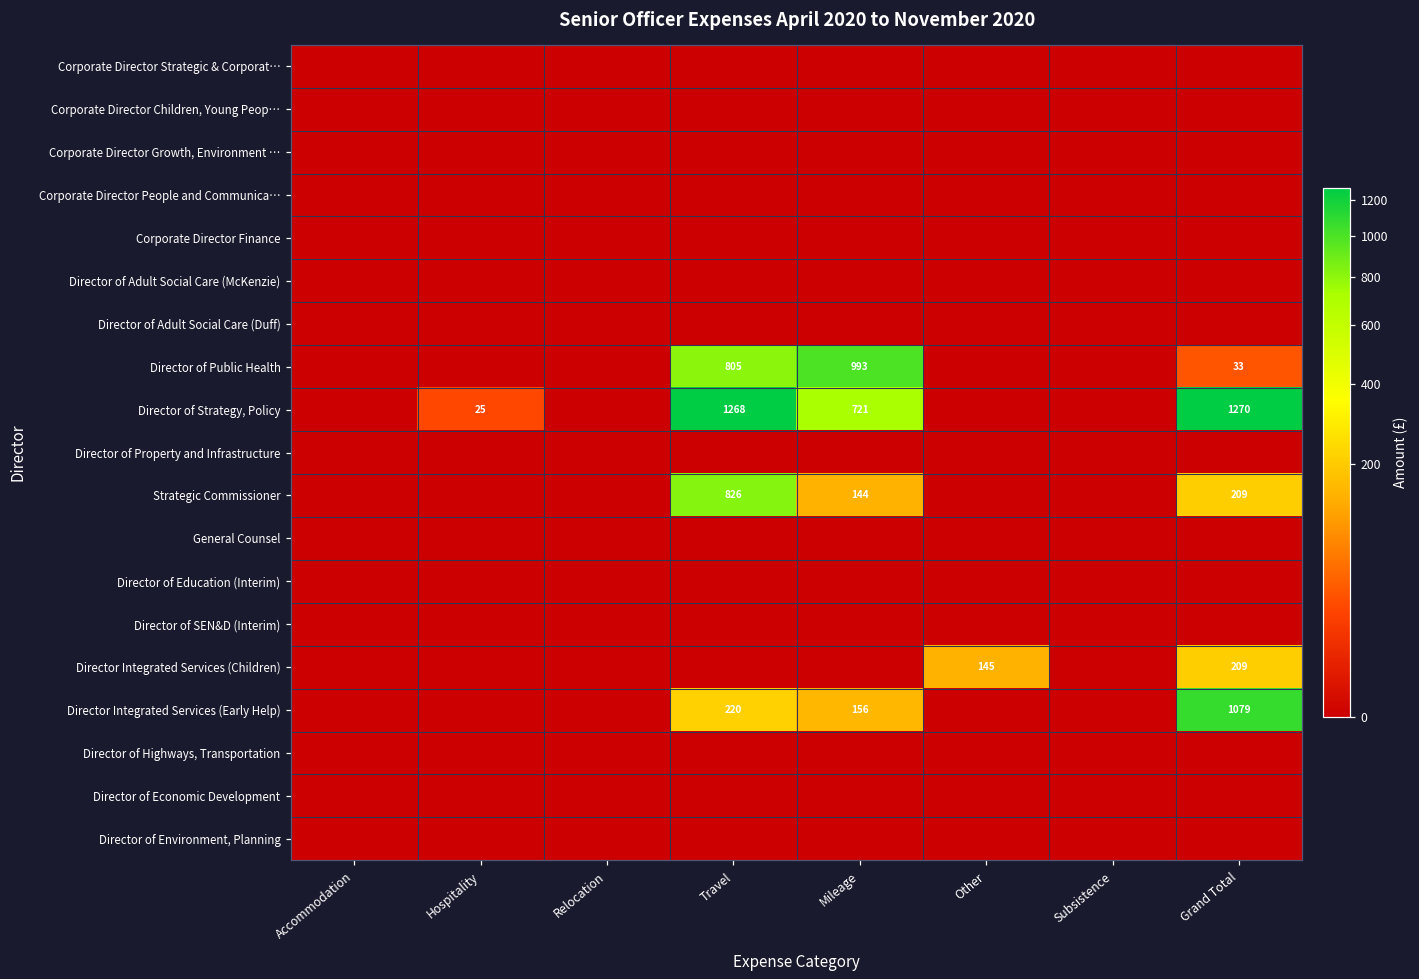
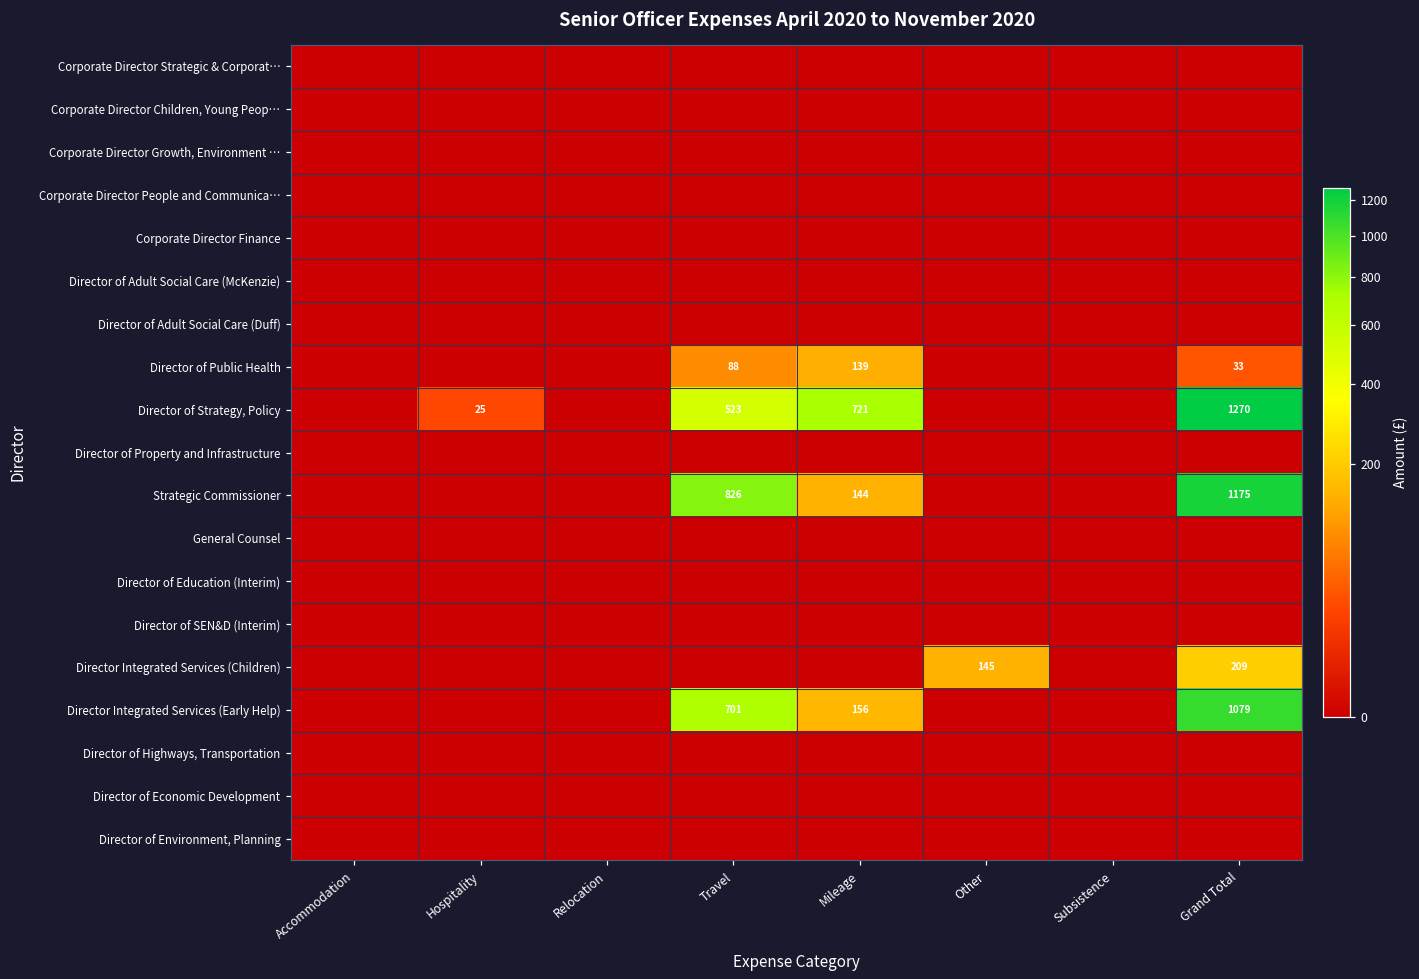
Director of Public Health, Travel: 805 -> 88
Director of Public Health, Mileage: 993 -> 139
Director of Strategy, Policy, Travel: 1268 -> 523
Strategic Commissioner, Grand Total: 209 -> 1175
Director Integrated Services (Early Help), Travel: 220 -> 701
